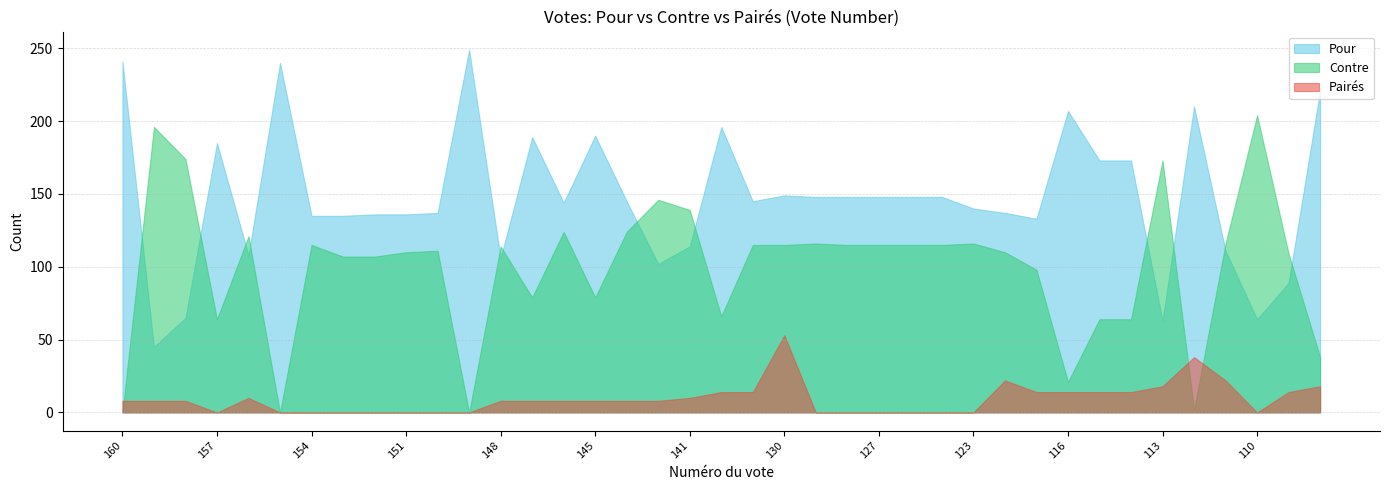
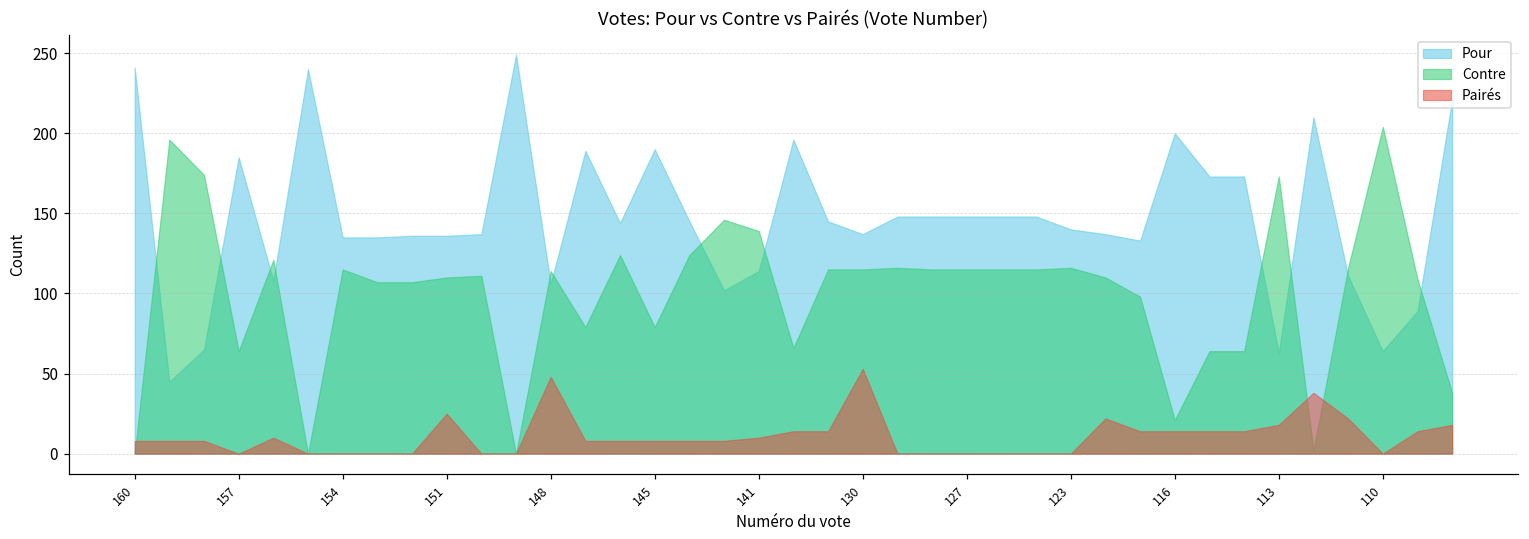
Pairés, 151: 0 -> 25
Pairés, 148: 8 -> 48
Pour, 130: 149 -> 137
Pour, 116: 207 -> 200
